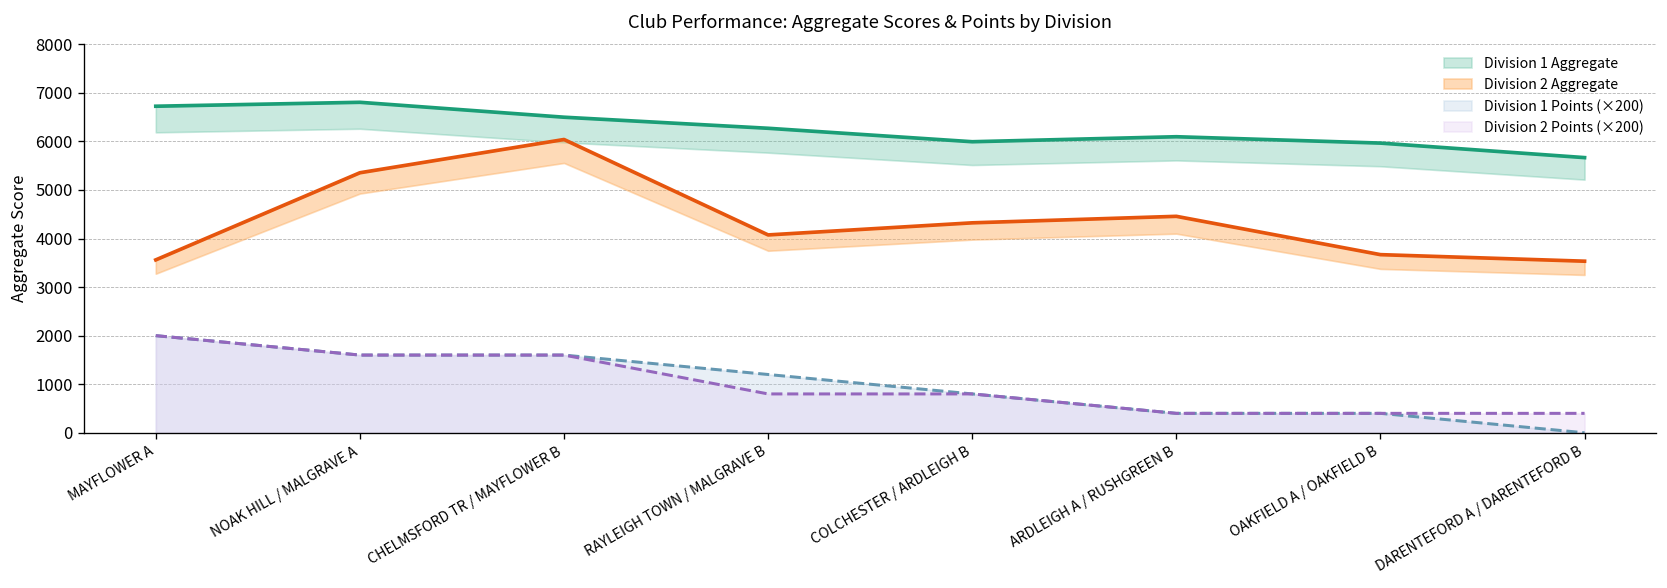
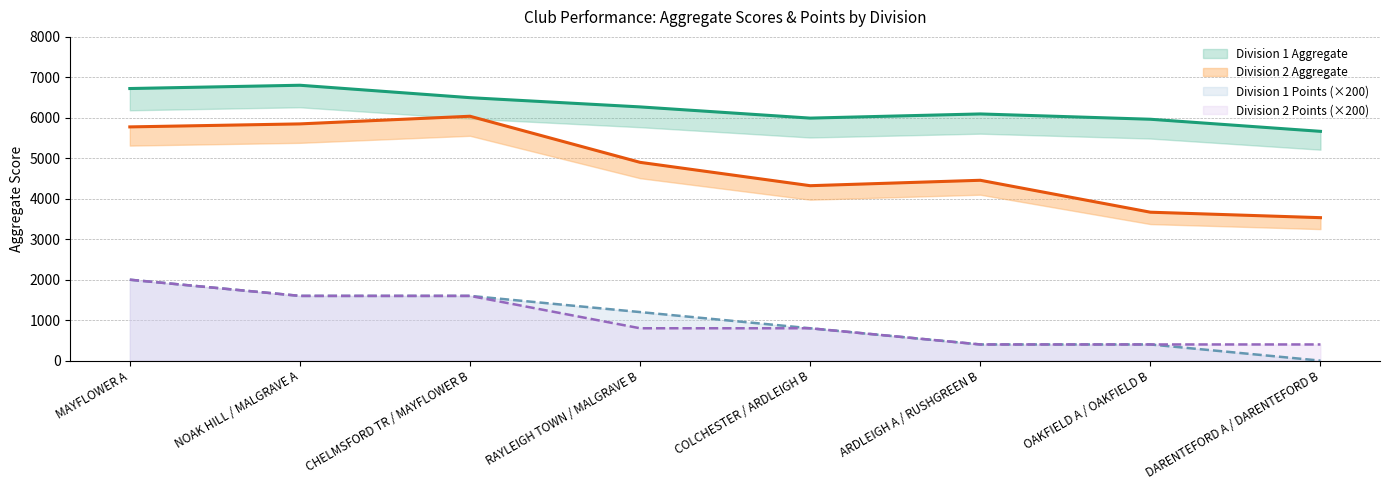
Division 2 Aggregate, MAYFLOWER A: 3600 -> 5800
Division 2 Aggregate, NOAK HILL / MALGRAVE A: 5400 -> 5900
Division 2 Aggregate, RAYLEIGH TOWN / MALGRAVE B: 4100 -> 4900
